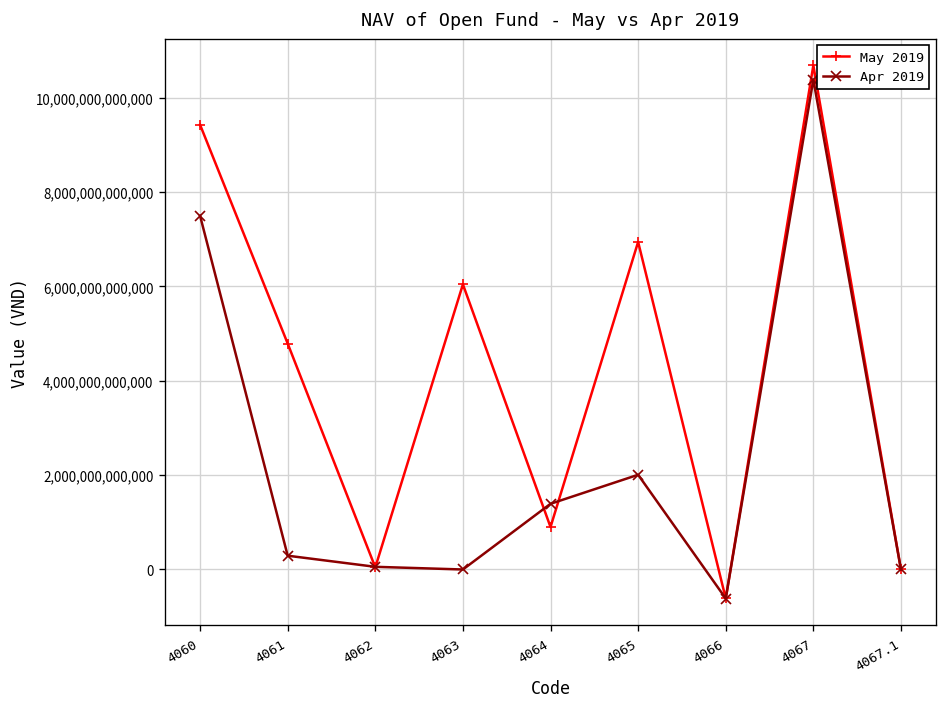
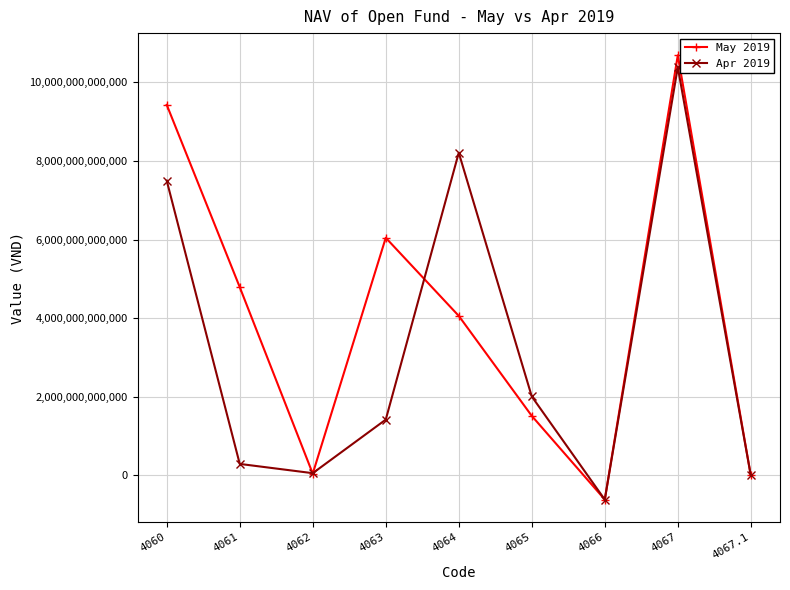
Apr 2019, 4063: 0 -> 1,400,000,000,000
May 2019, 4064: 900,000,000,000 -> 4,100,000,000,000
Apr 2019, 4064: 1,400,000,000,000 -> 8,200,000,000,000
May 2019, 4065: 6,900,000,000,000 -> 1,500,000,000,000
